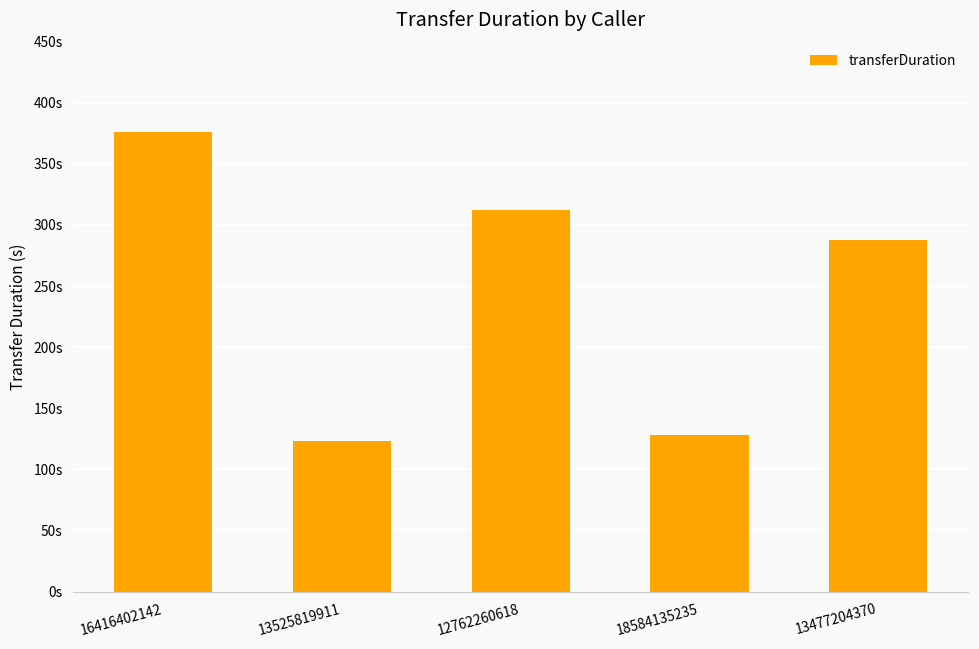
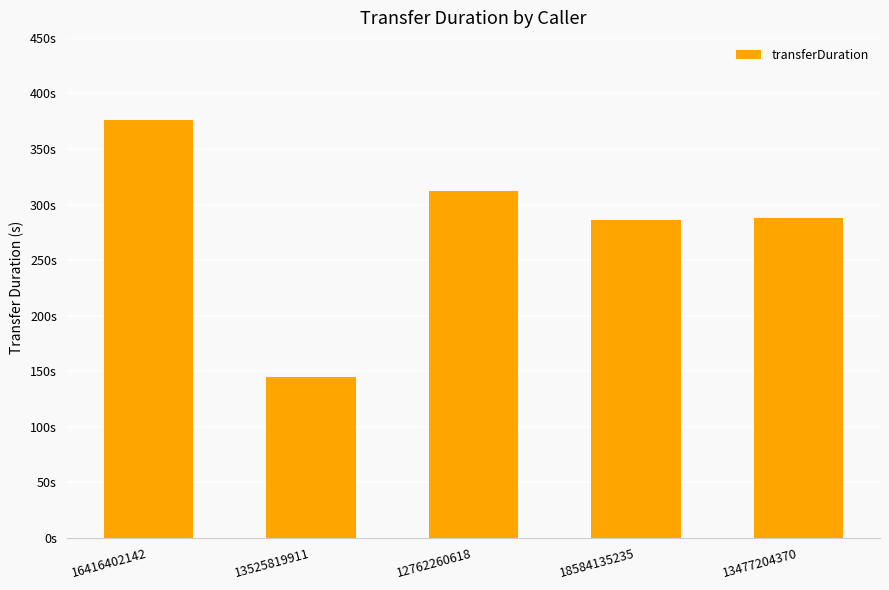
13525819911: 123s -> 145s
18584135235: 128s -> 286s
